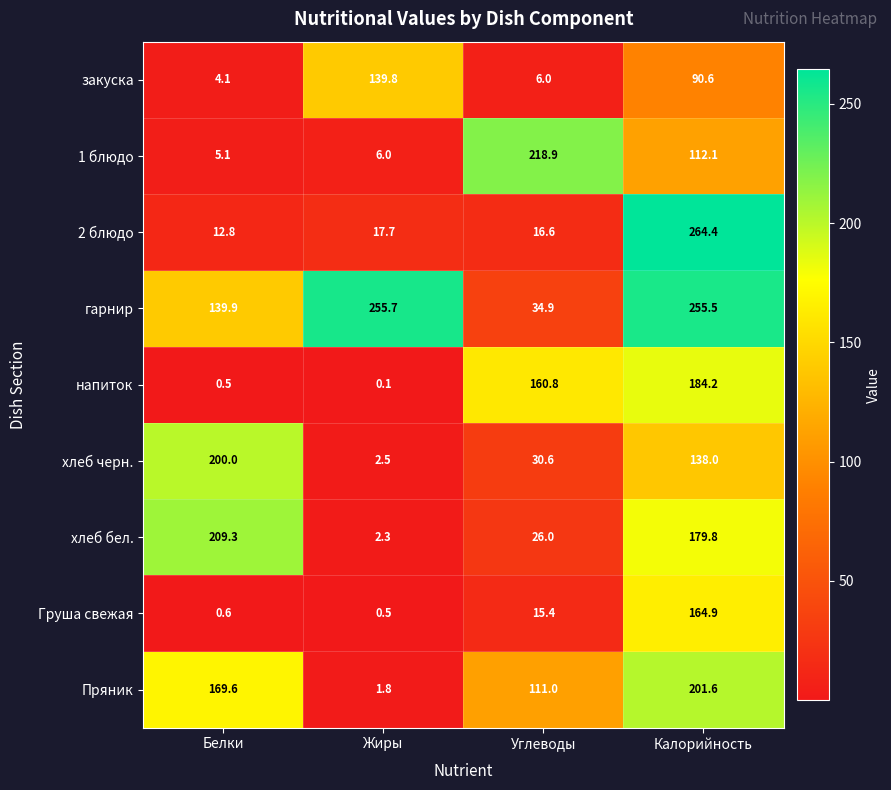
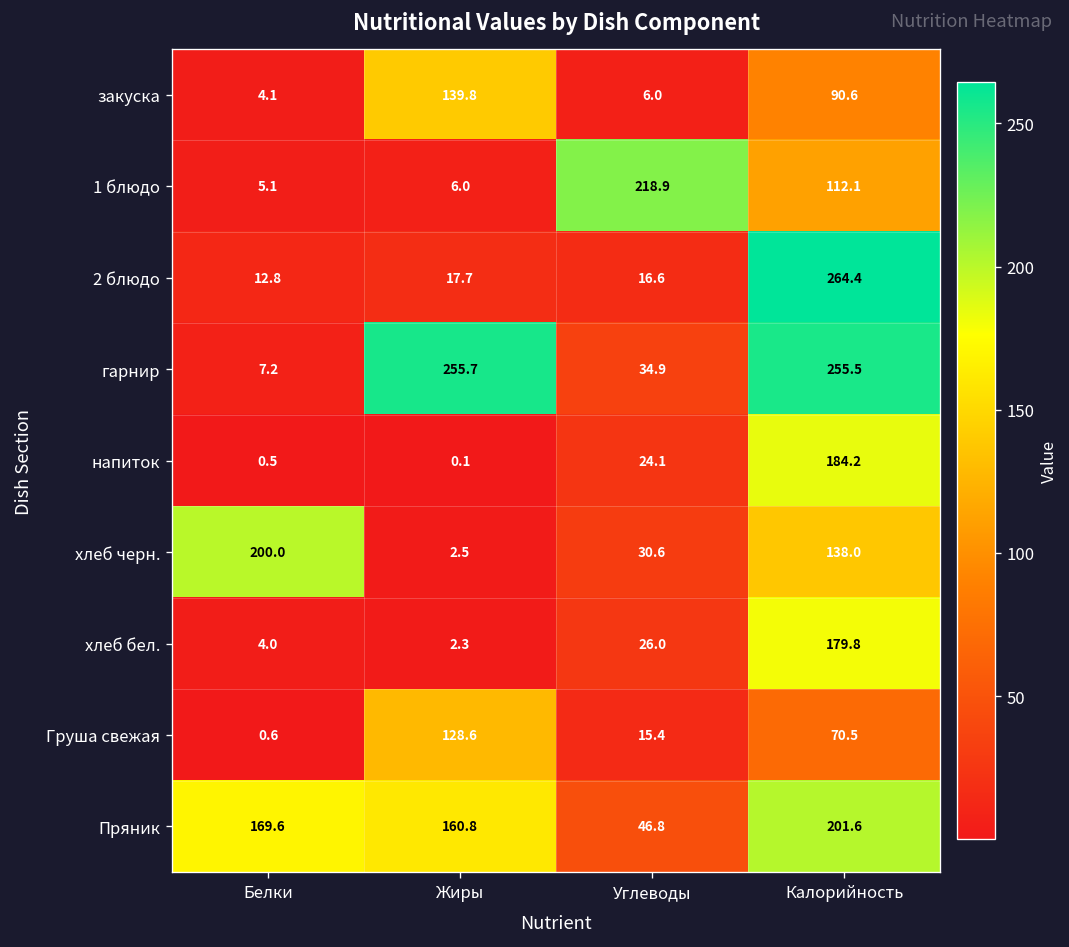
гарнир, Белки: 139.9 -> 7.2
напиток, Углеводы: 160.8 -> 24.1
хлеб бел., Белки: 209.3 -> 4.0
Груша свежая, Жиры: 0.5 -> 128.6
Груша свежая, Калорийность: 164.9 -> 70.5
Пряник, Жиры: 1.8 -> 160.8
Пряник, Углеводы: 111.0 -> 46.8
